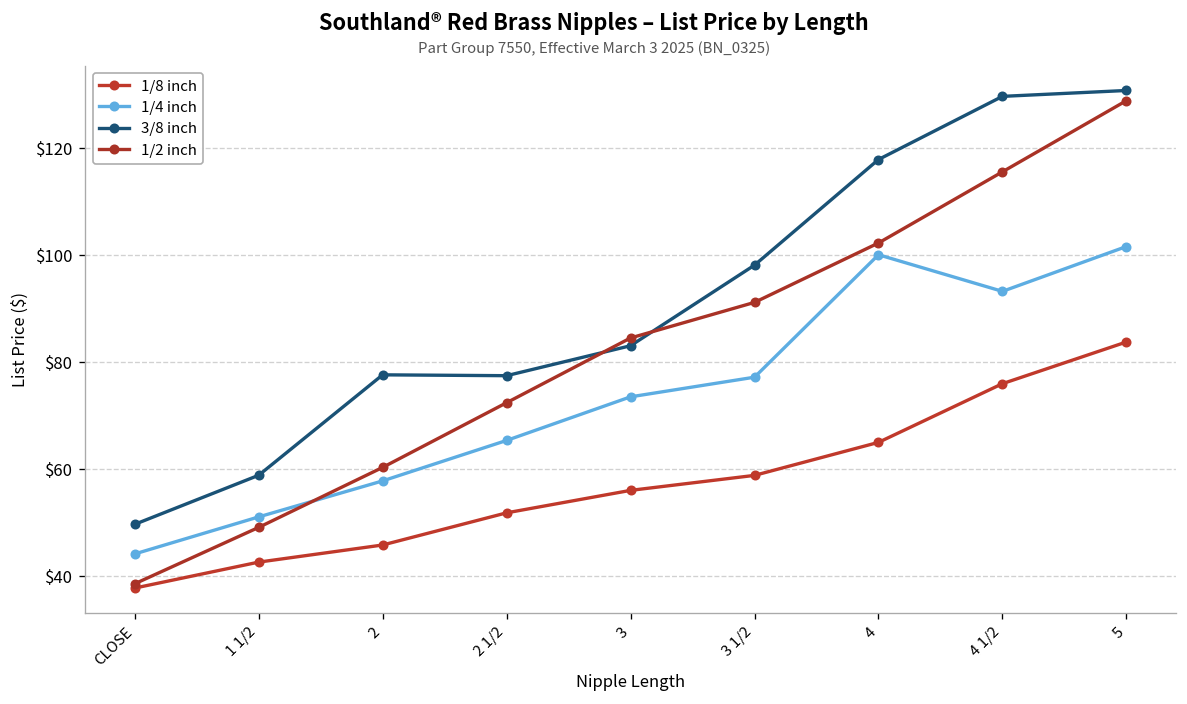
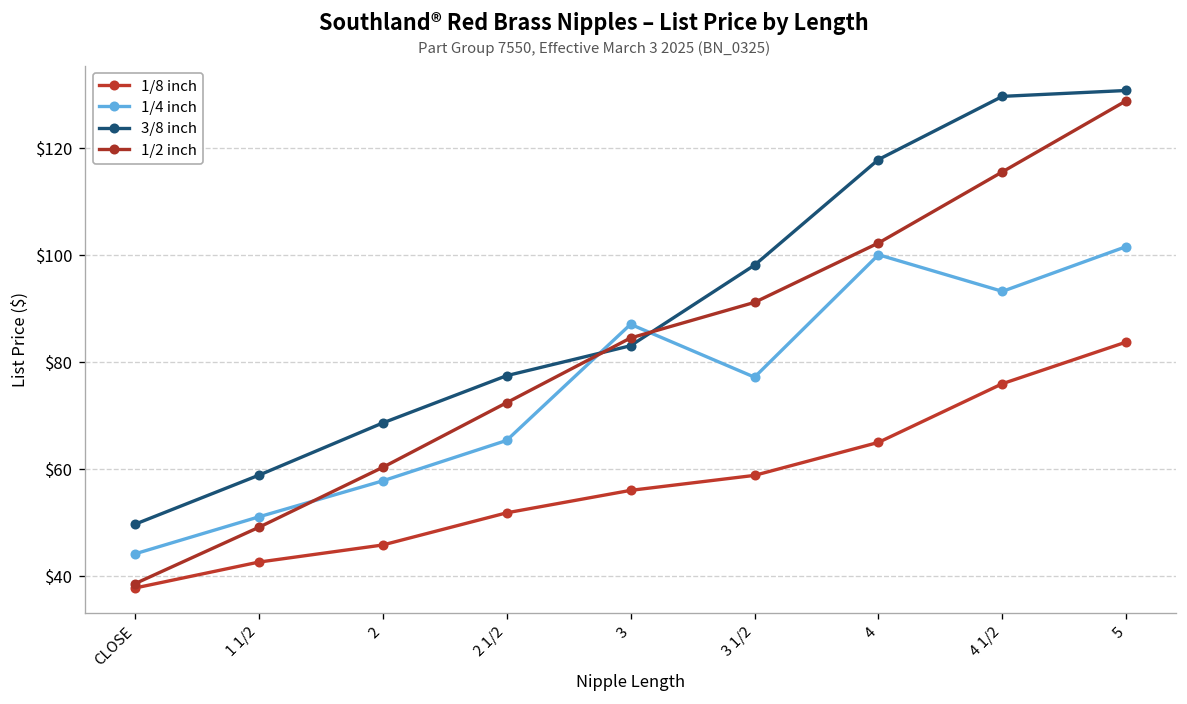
3/8 inch, 2: $78 -> $69
1/4 inch, 3: $74 -> $87
